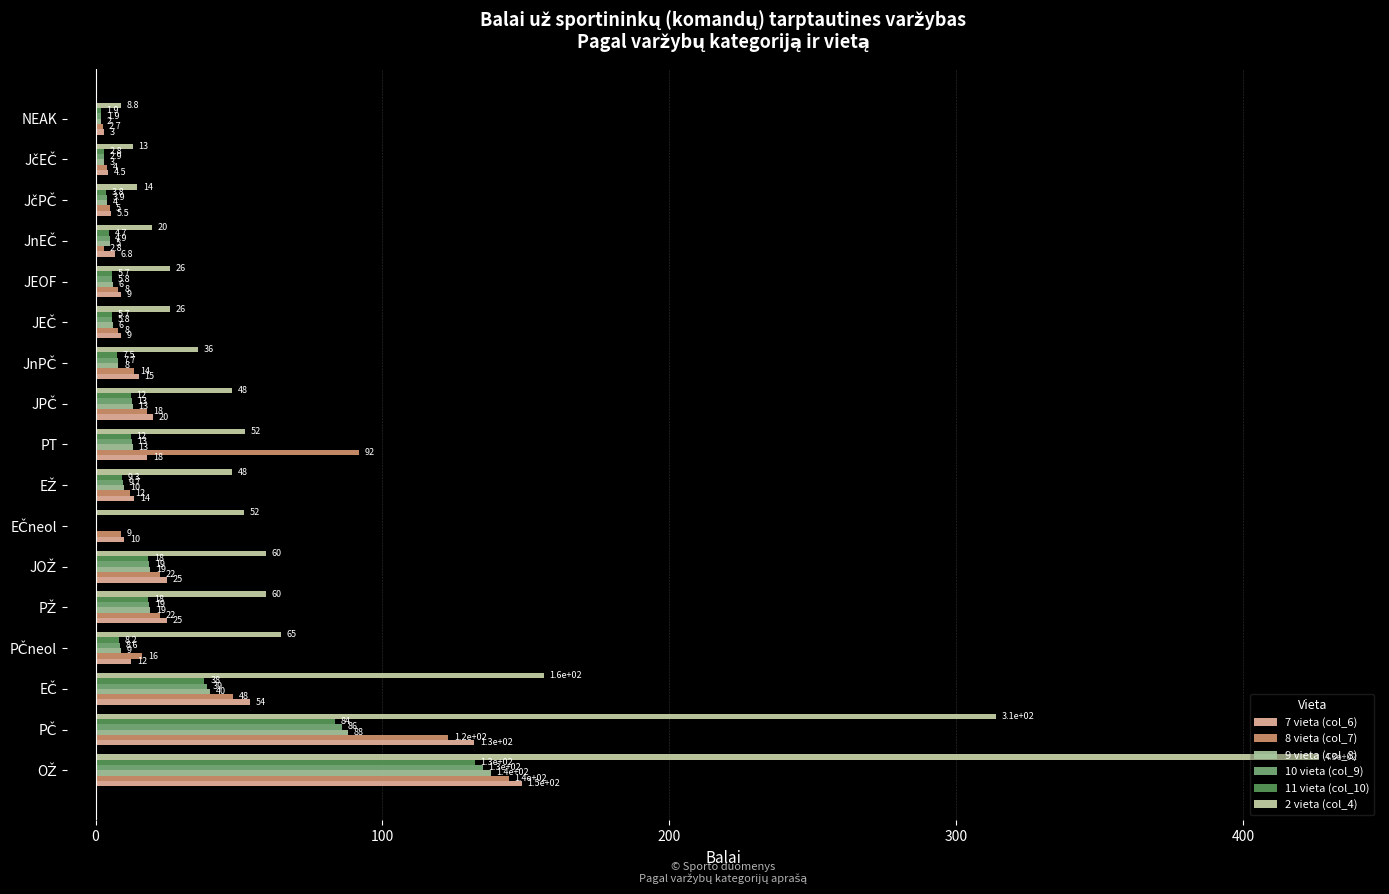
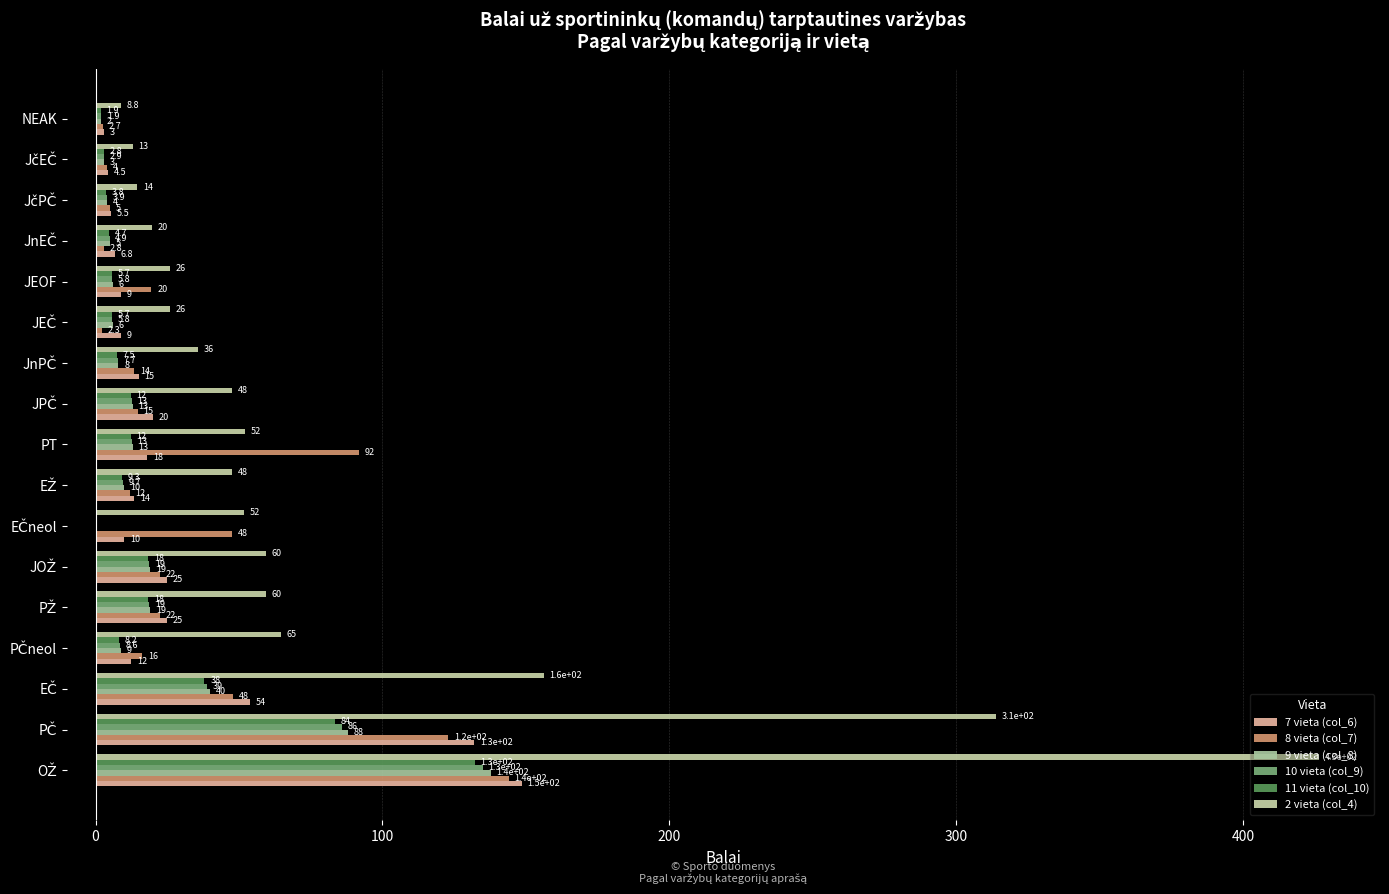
8 vieta (col_7), JEOF: 8 -> 20
8 vieta (col_7), JEČ: 8 -> 2.3
8 vieta (col_7), JPČ: 18 -> 15
8 vieta (col_7), EČneol: 9 -> 48
